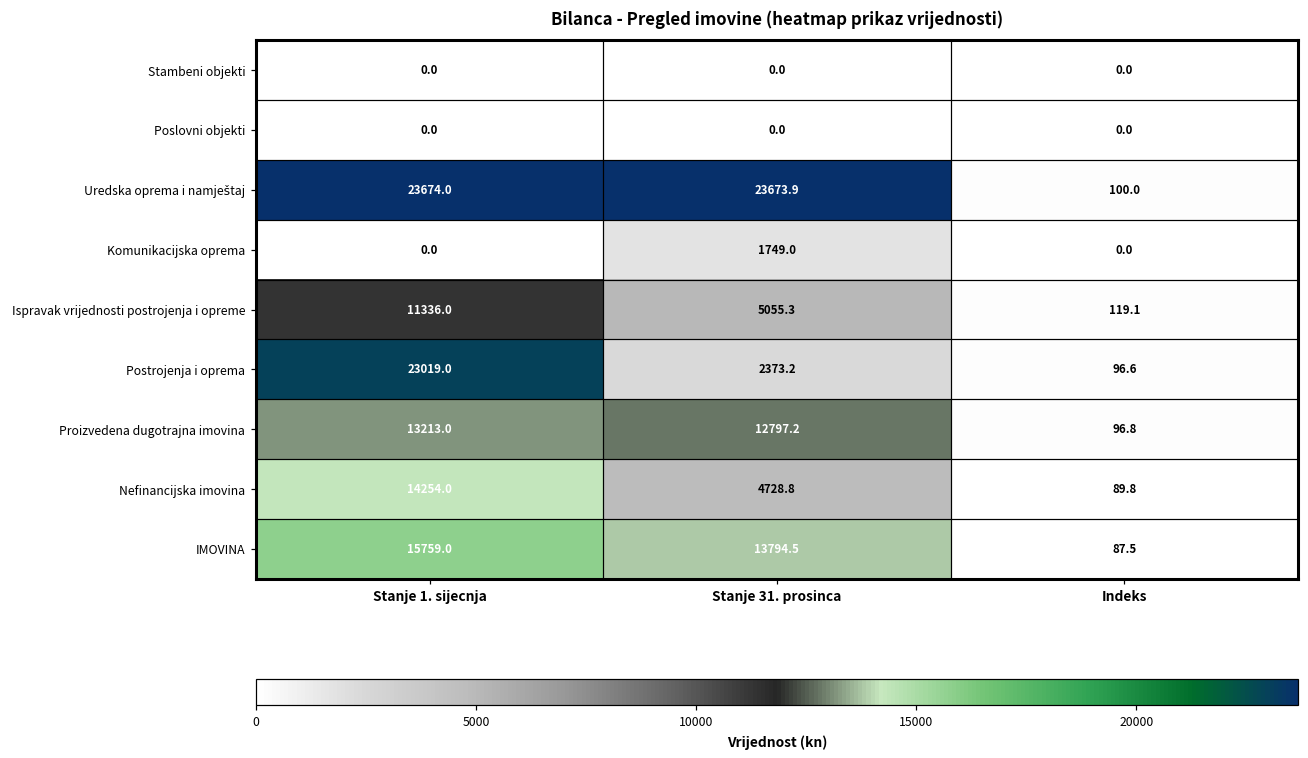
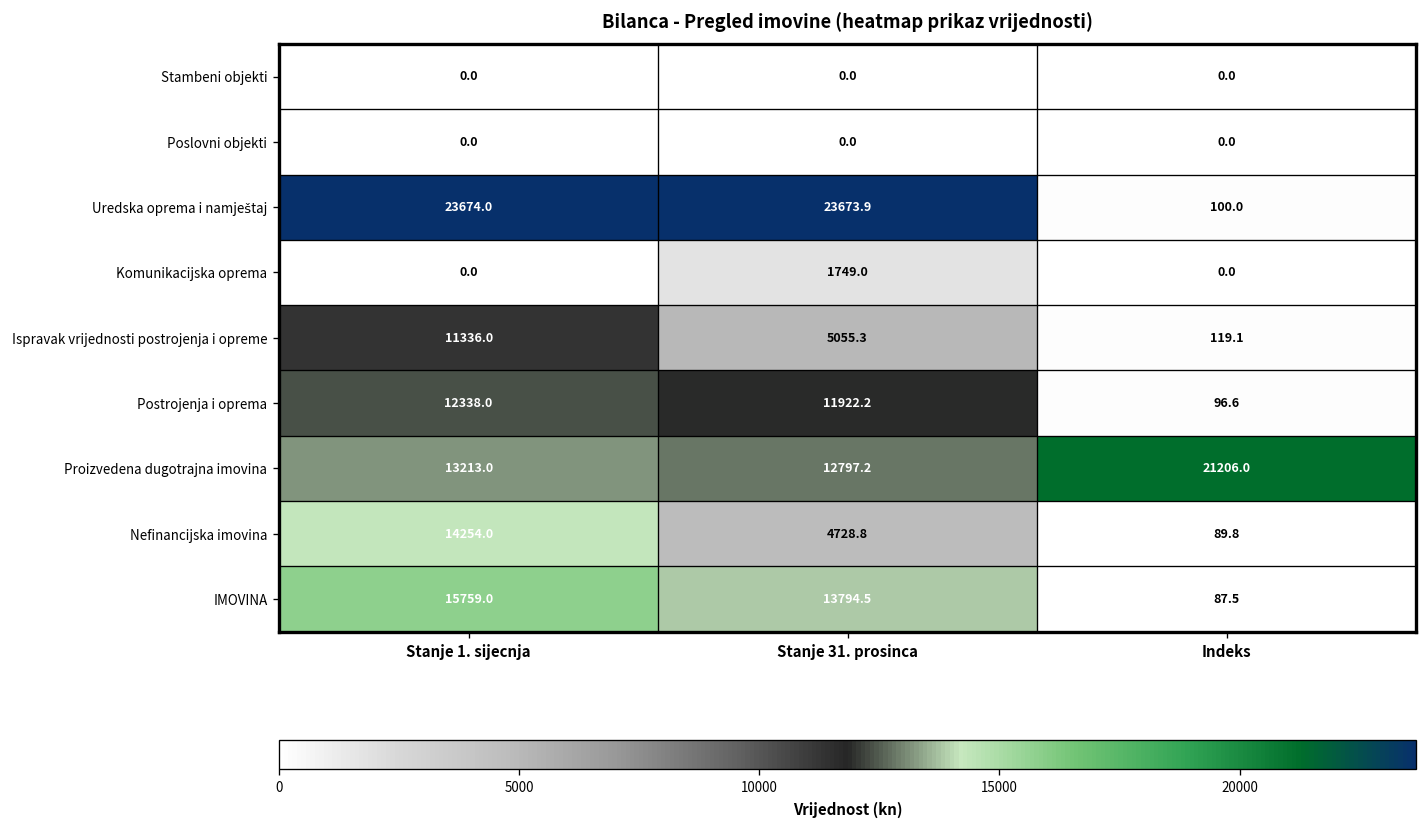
Postrojenja i oprema, Stanje 1. sijecnja: 23019.0 -> 12338.0
Postrojenja i oprema, Stanje 31. prosinca: 2373.2 -> 11922.2
Proizvedena dugotrajna imovina, Indeks: 96.8 -> 21206.0
